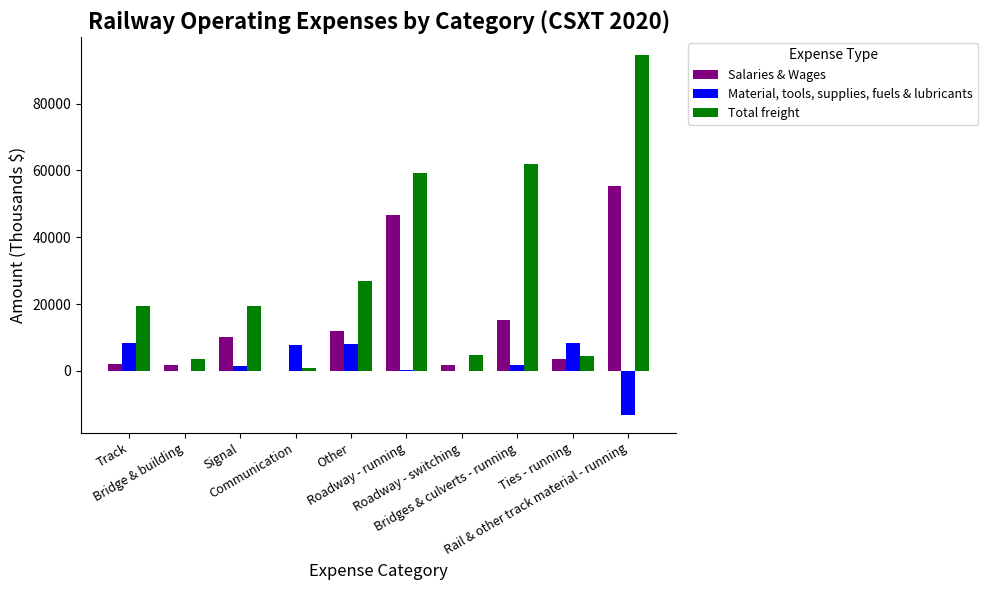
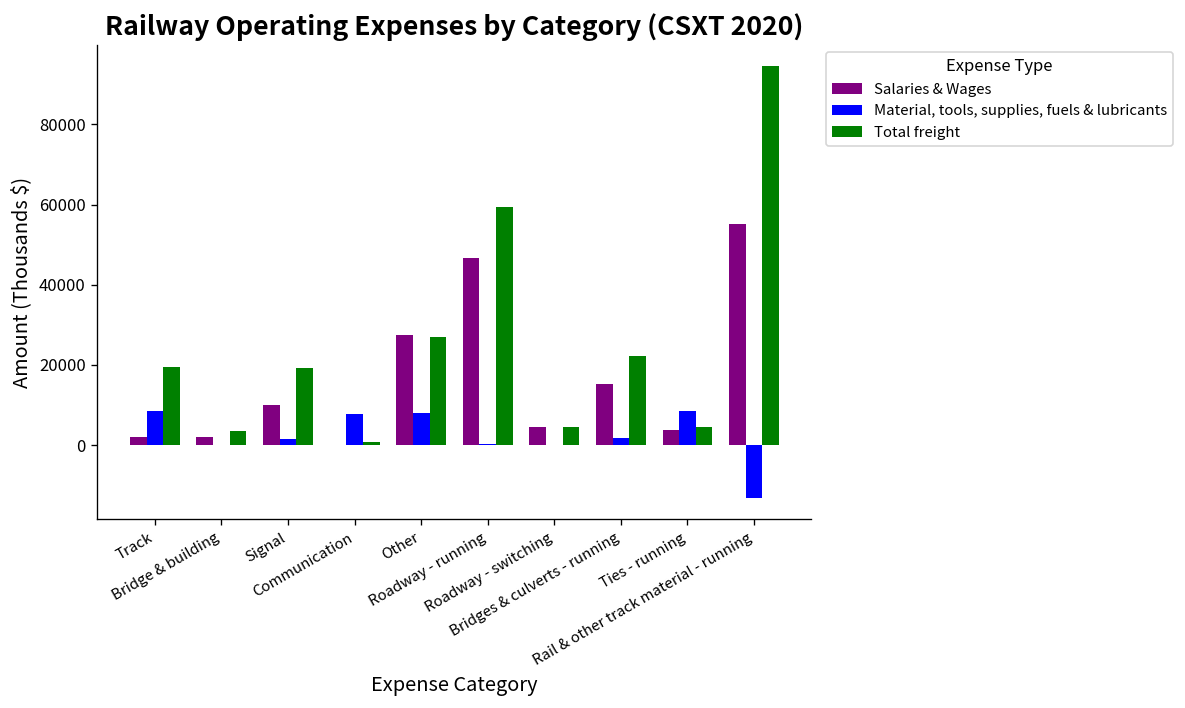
Salaries & Wages, Other: 12000 -> 28000
Salaries & Wages, Roadway - switching: 2000 -> 5000
Total freight, Bridges & culverts - running: 62000 -> 22000
